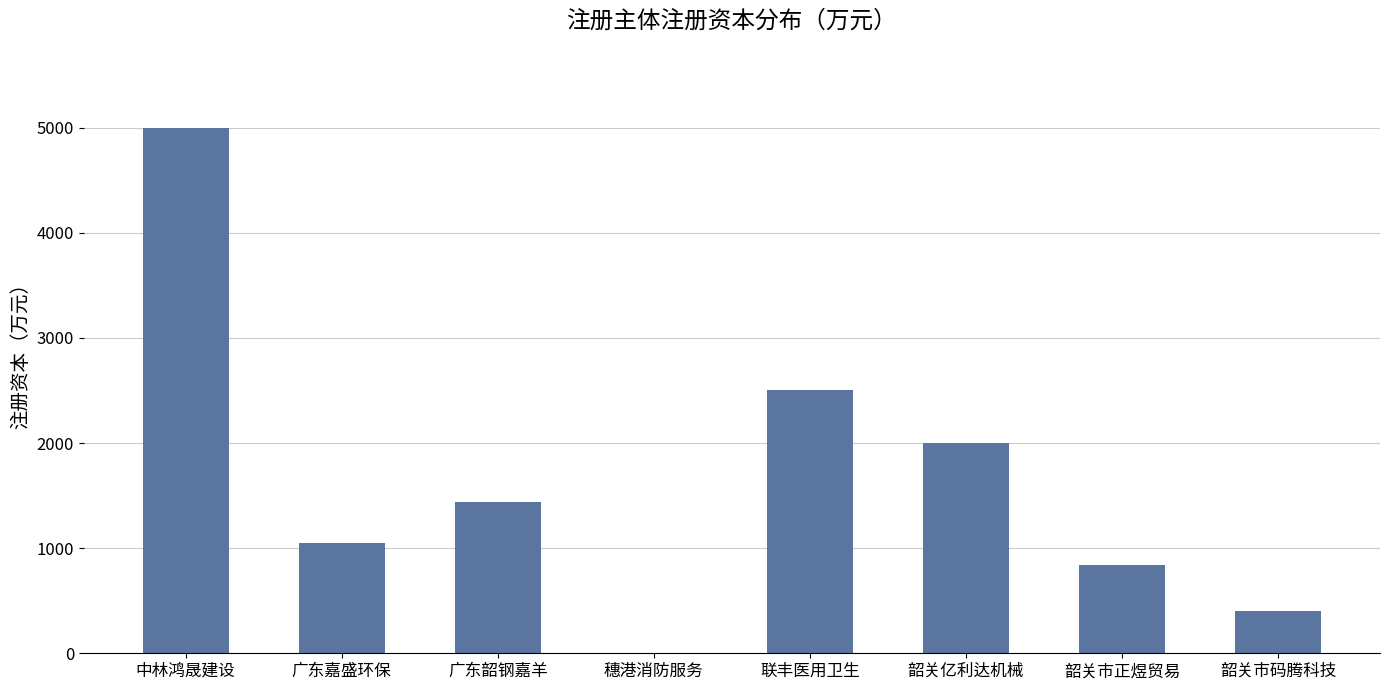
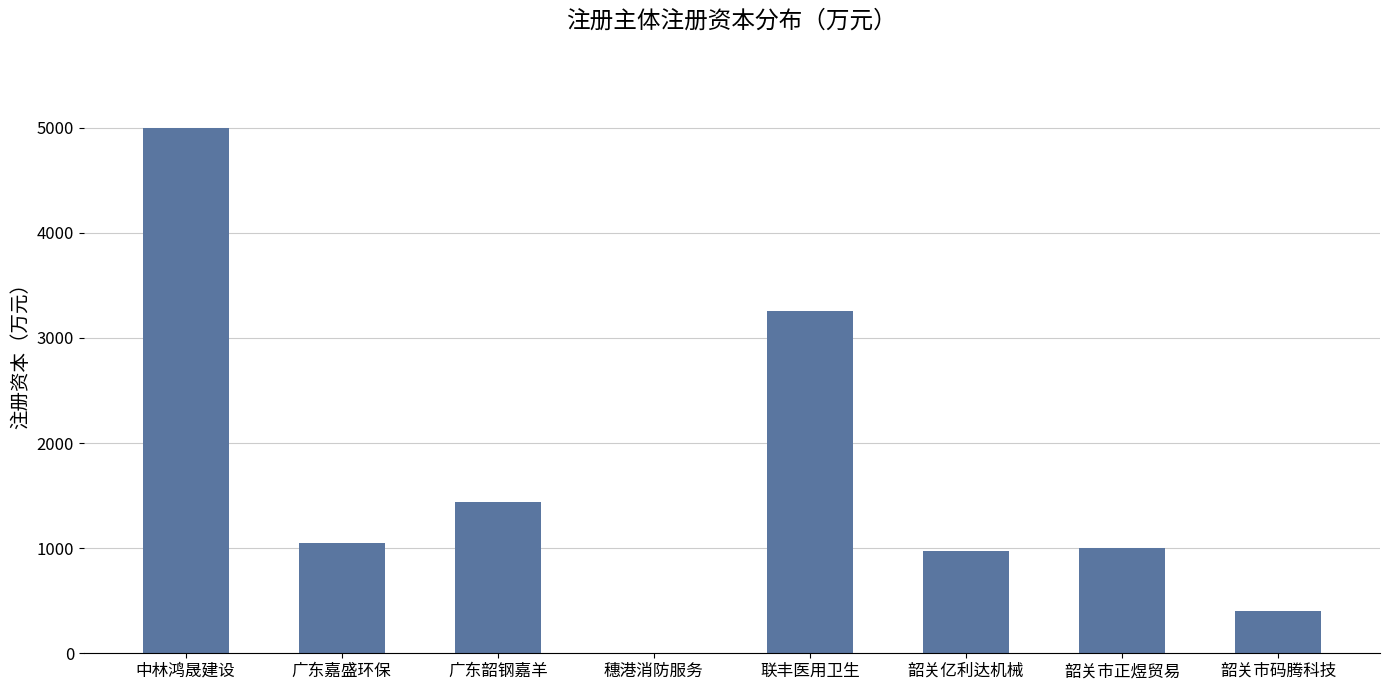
联丰医用卫生: 2500 -> 3250
韶关亿利达机械: 2000 -> 980
韶关市正煜贸易: 840 -> 1000
